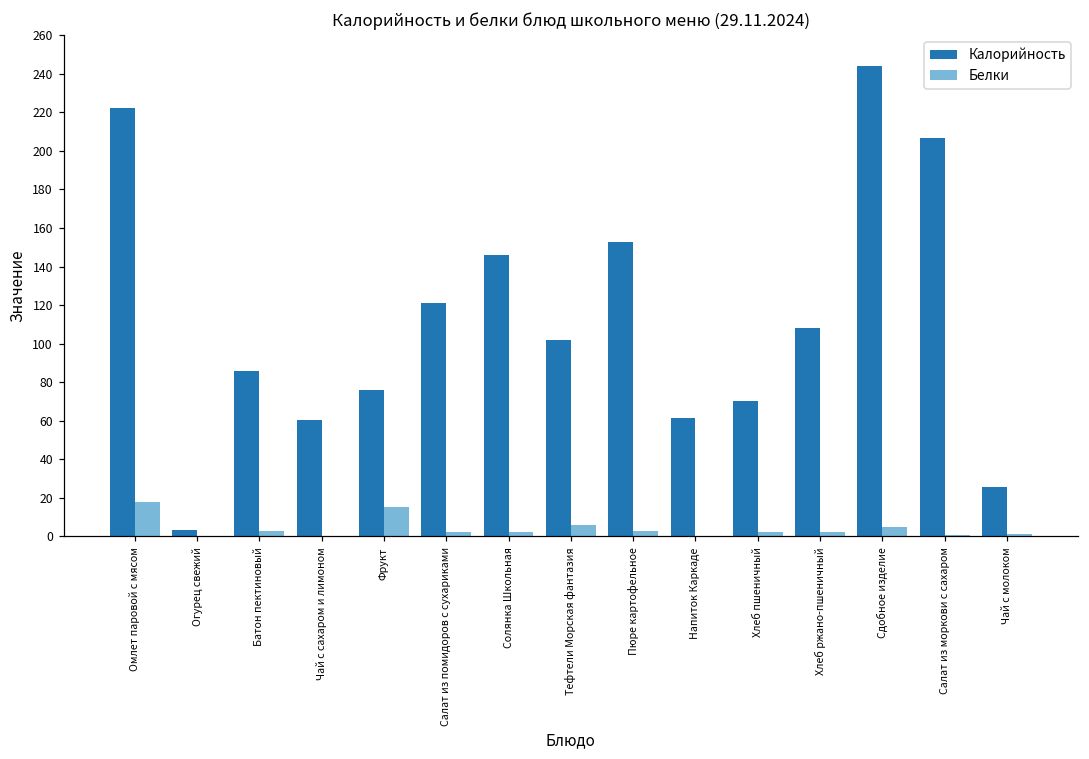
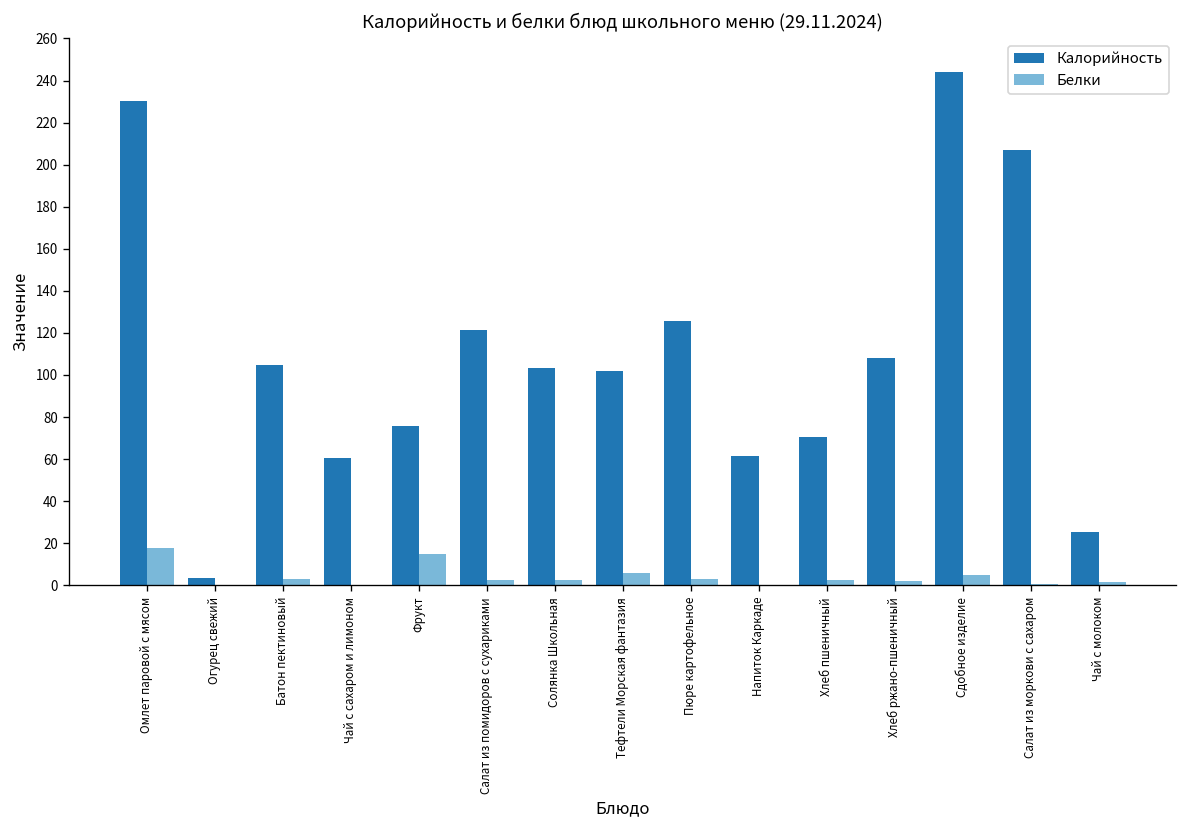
Калорийность, Омлет паровой с мясом: 222 -> 230
Калорийность, Батон пектиновый: 86 -> 105
Калорийность, Солянка Школьная: 146 -> 103
Калорийность, Пюре картофельное: 153 -> 126
